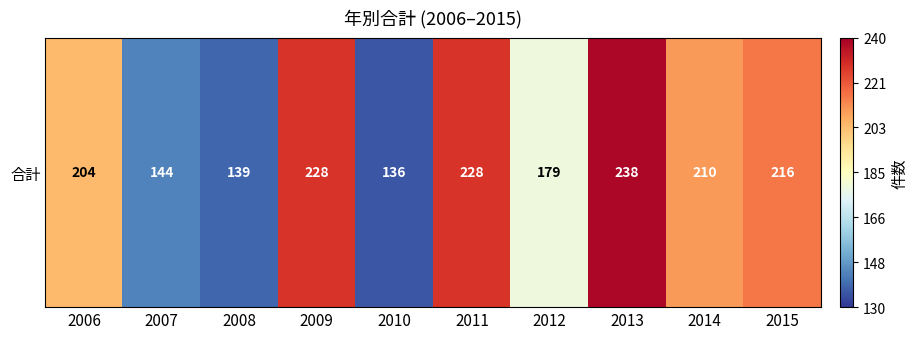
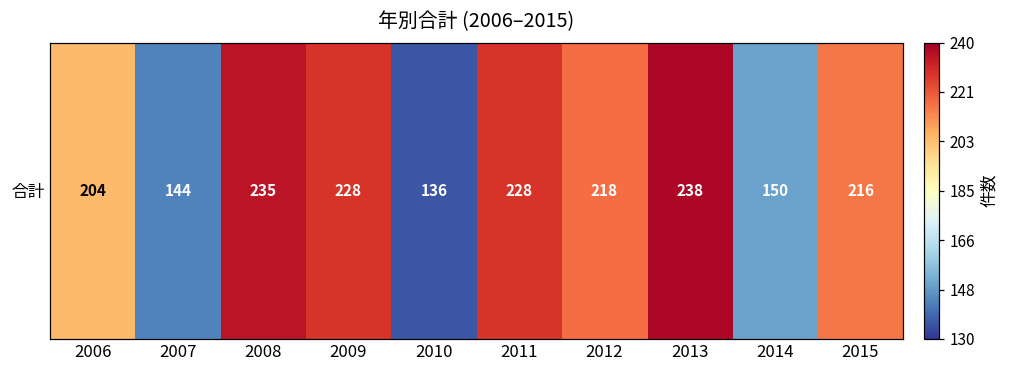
合計, 2008: 139 -> 235
合計, 2012: 179 -> 218
合計, 2014: 210 -> 150
